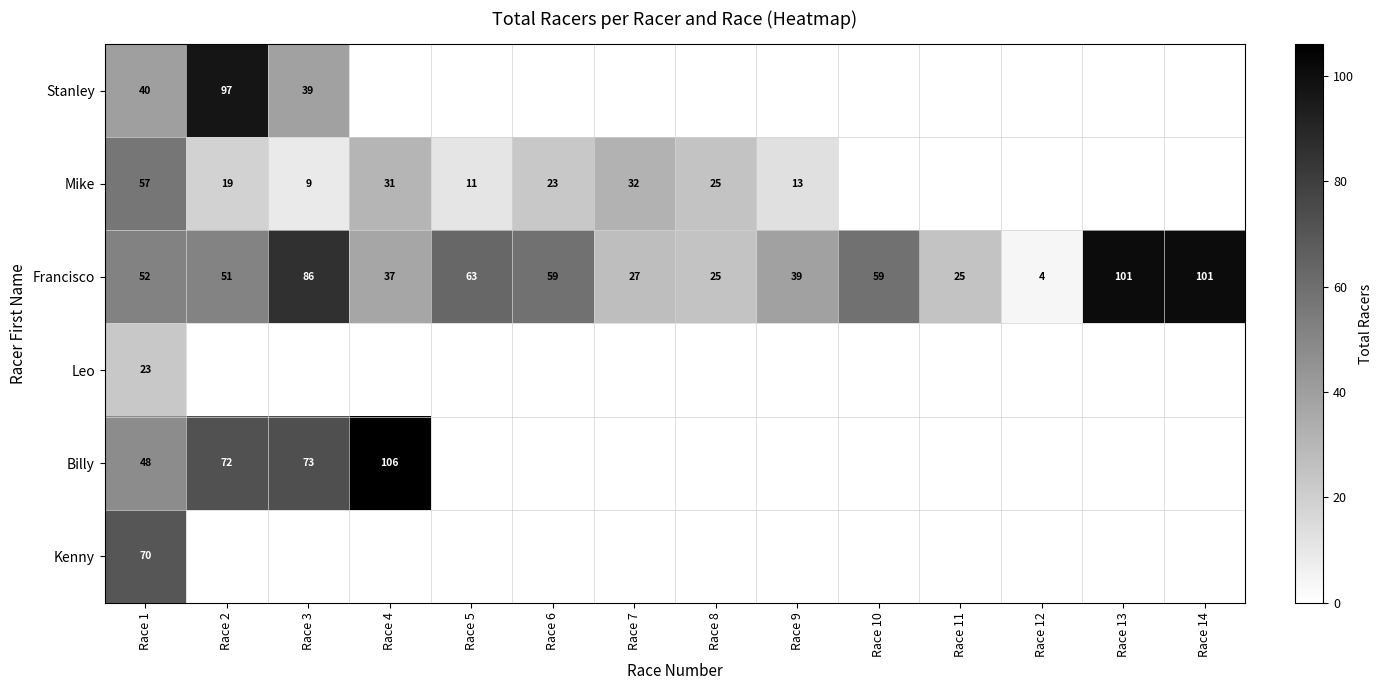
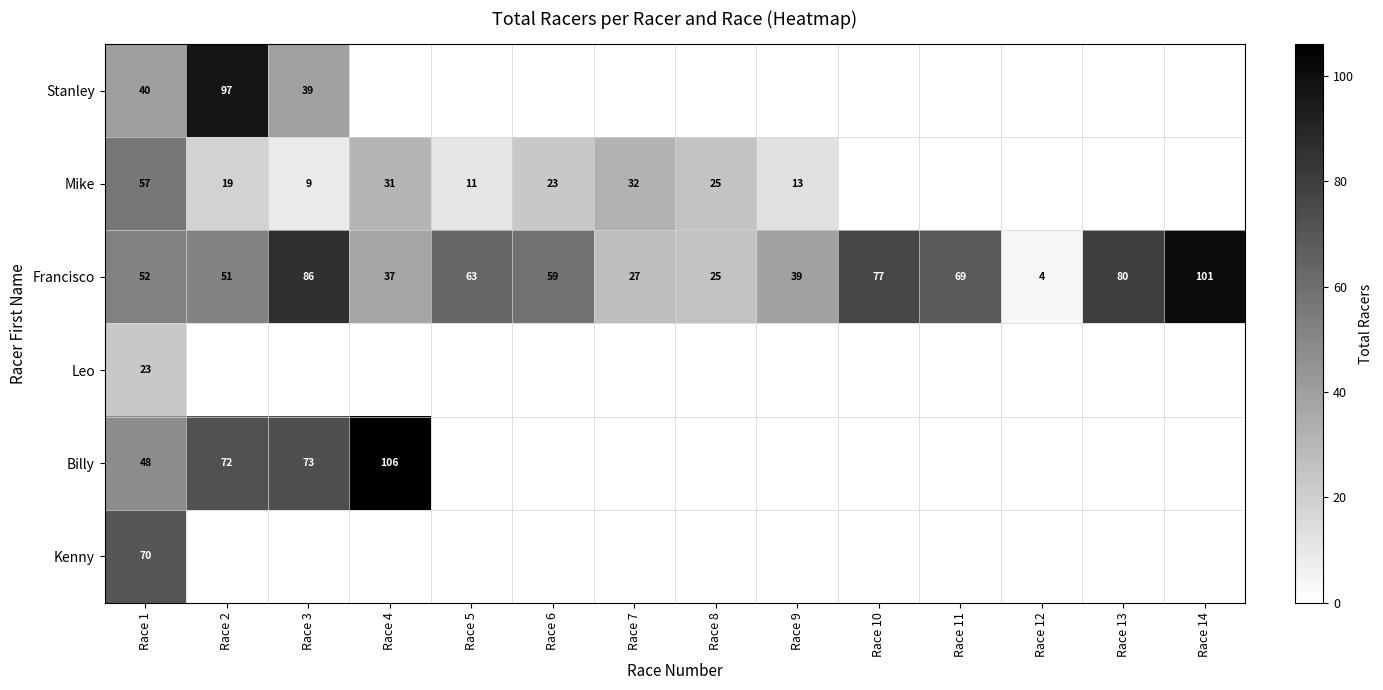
Francisco, Race 10: 59 -> 77
Francisco, Race 11: 25 -> 69
Francisco, Race 13: 101 -> 80
